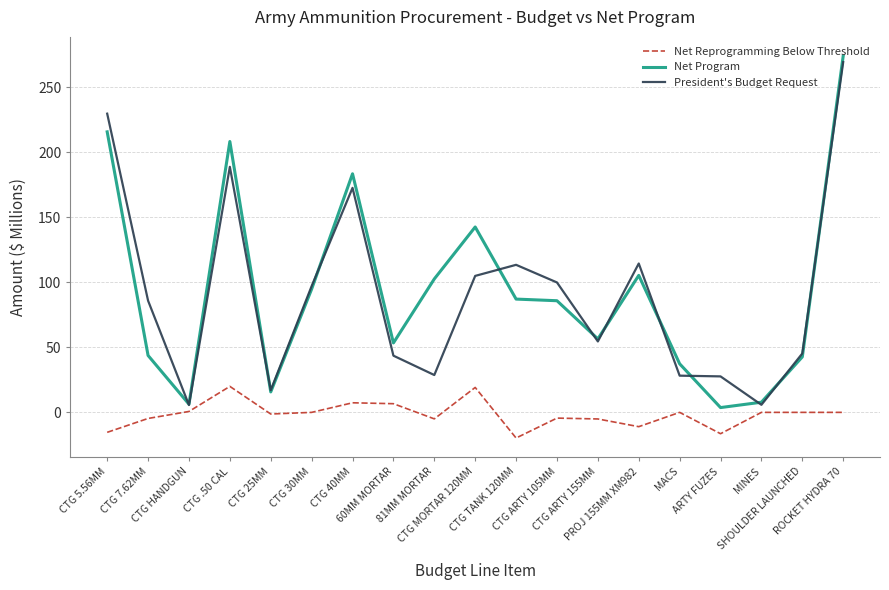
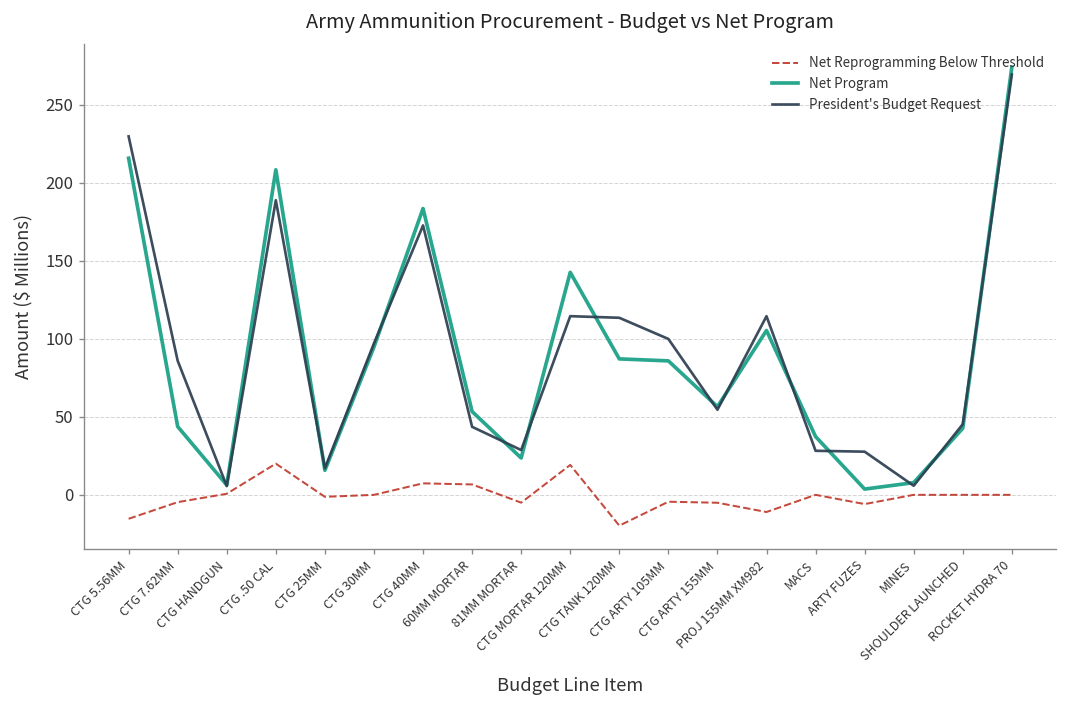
Net Program, 81MM MORTAR: 103 -> 24
President's Budget Request, CTG MORTAR 120MM: 105 -> 115
Net Reprogramming Below Threshold, ARTY FUZES: -16 -> -6
